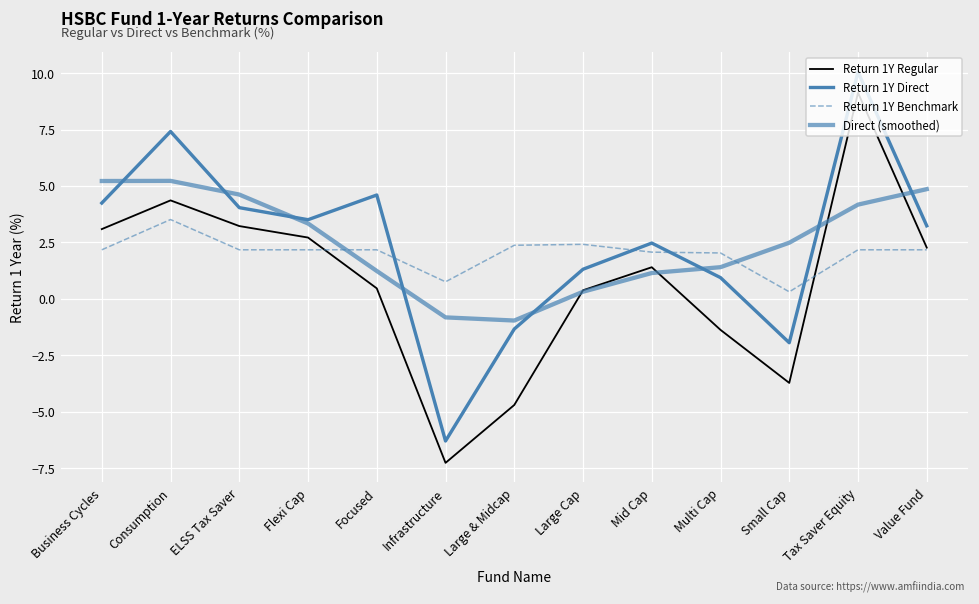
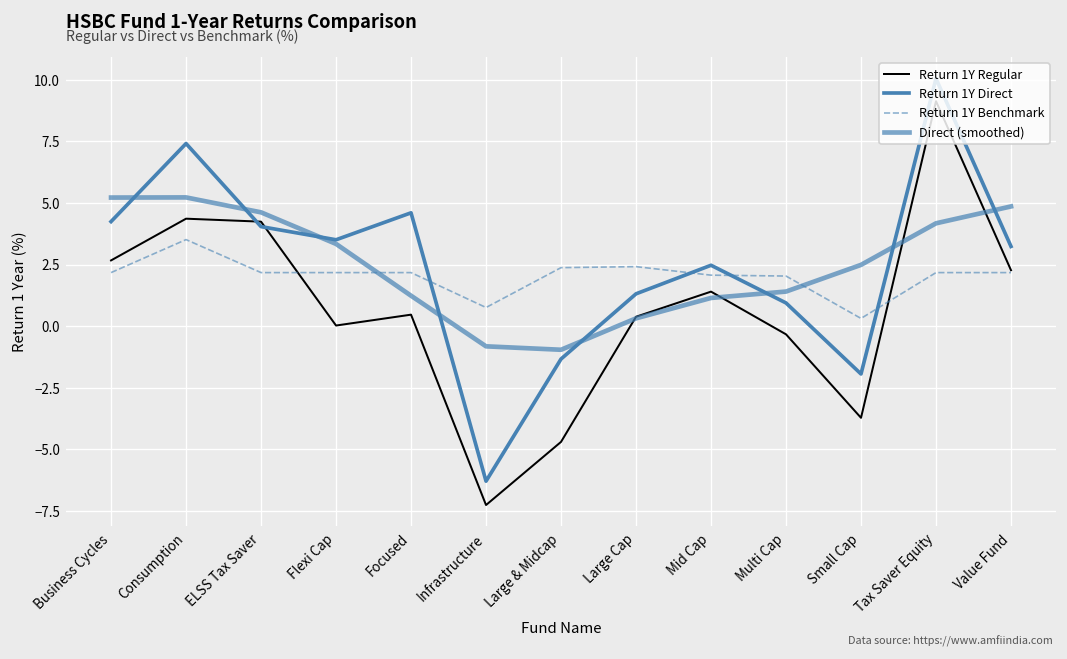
Return 1Y Regular, Business Cycles: 3.1 -> 2.7
Return 1Y Regular, ELSS Tax Saver: 3.2 -> 4.2
Return 1Y Regular, Flexi Cap: 2.7 -> 0.0
Return 1Y Regular, Multi Cap: -1.4 -> -0.3
